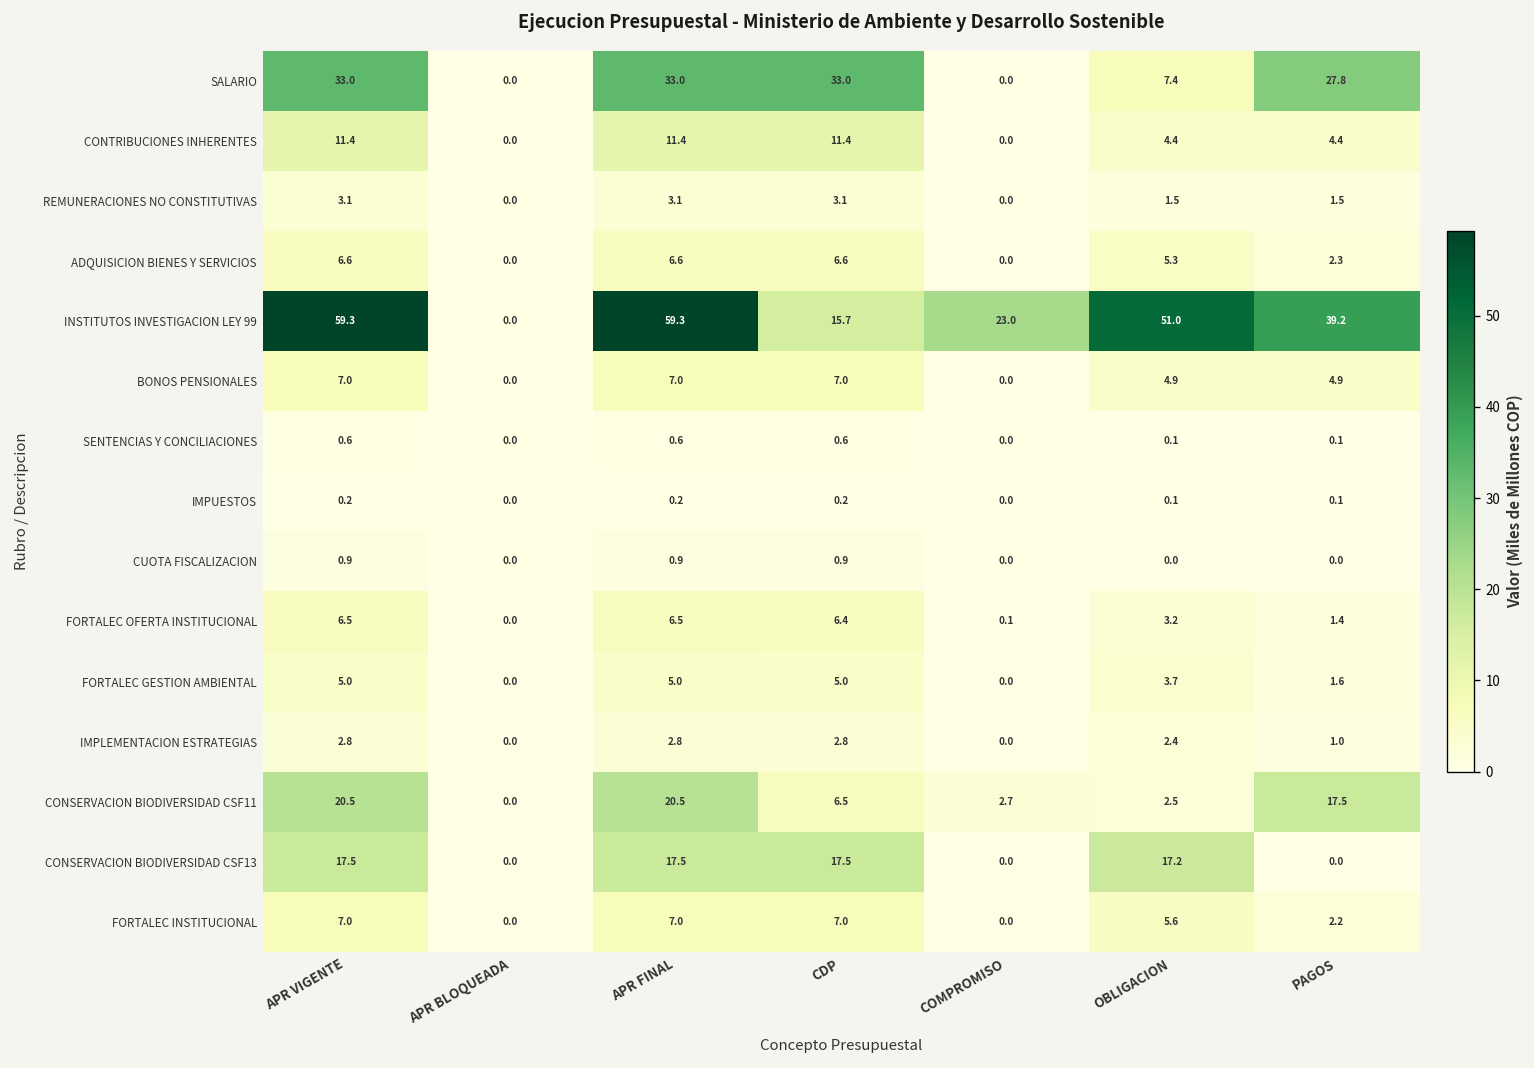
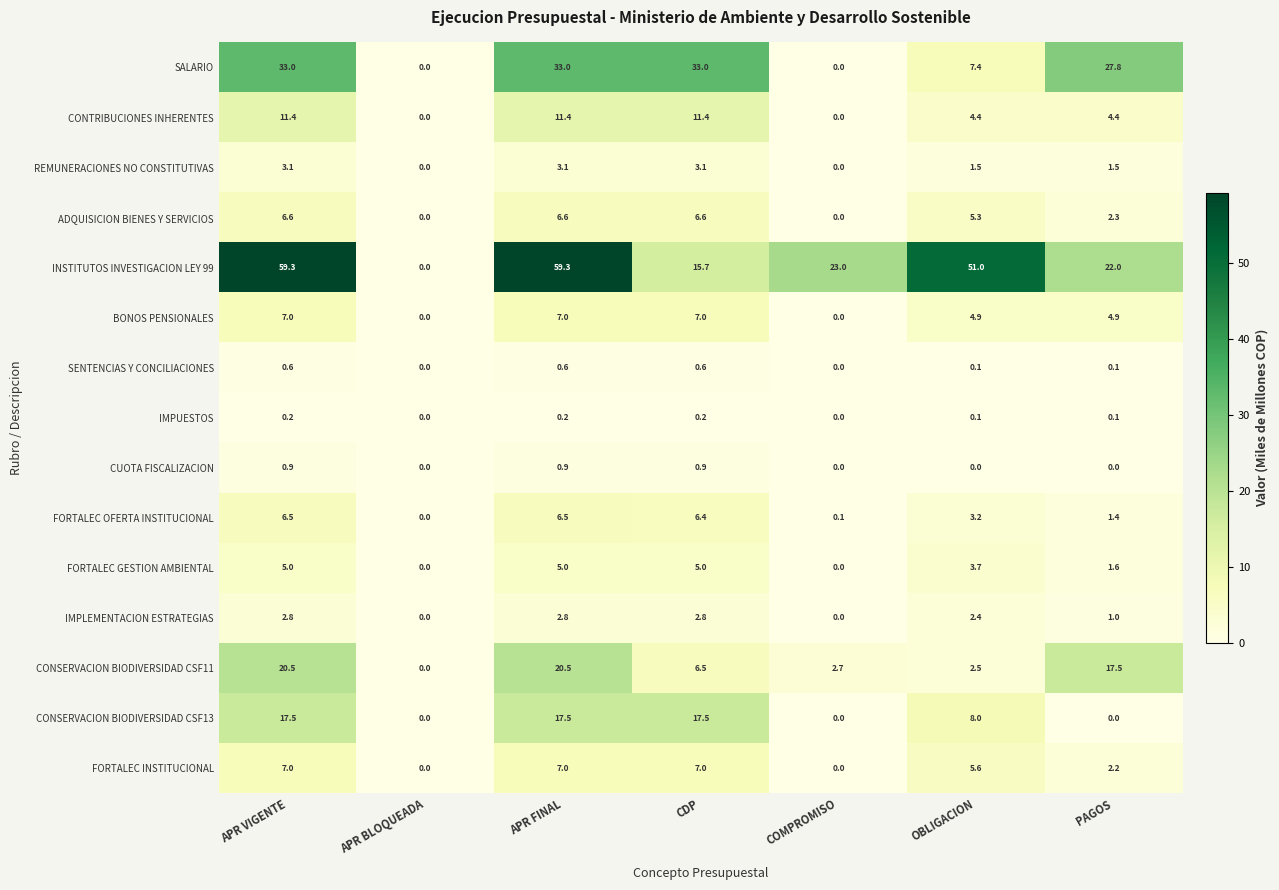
INSTITUTOS INVESTIGACION LEY 99, PAGOS: 39.2 -> 22.0
CONSERVACION BIODIVERSIDAD CSF13, OBLIGACION: 17.2 -> 8.0
